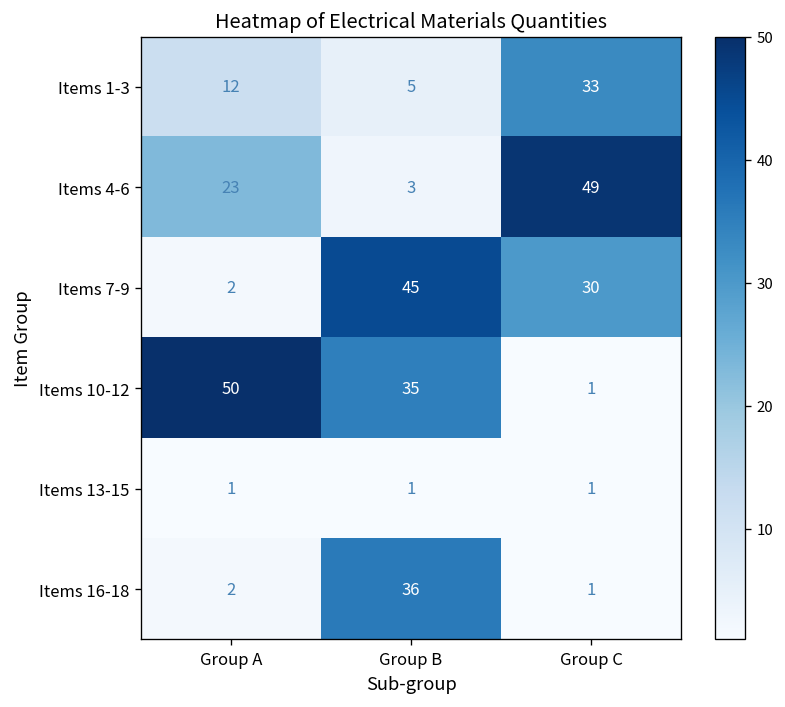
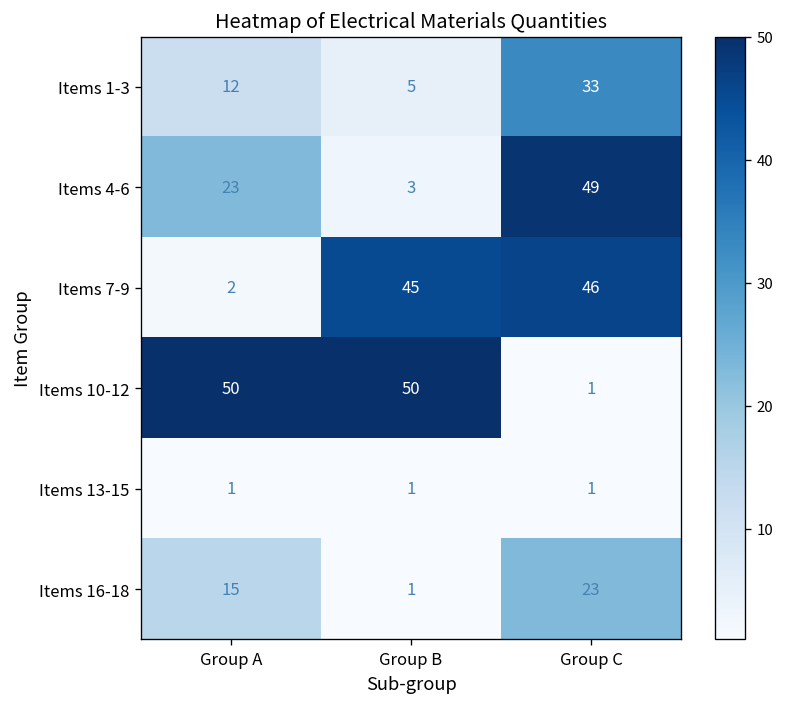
Items 7-9, Group C: 30 -> 46
Items 10-12, Group B: 35 -> 50
Items 16-18, Group A: 2 -> 15
Items 16-18, Group B: 36 -> 1
Items 16-18, Group C: 1 -> 23
